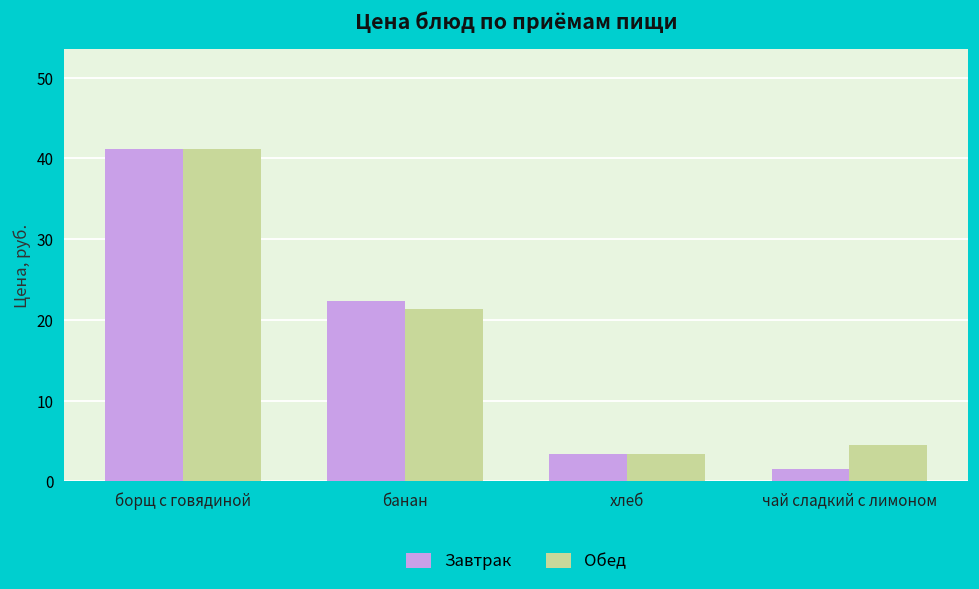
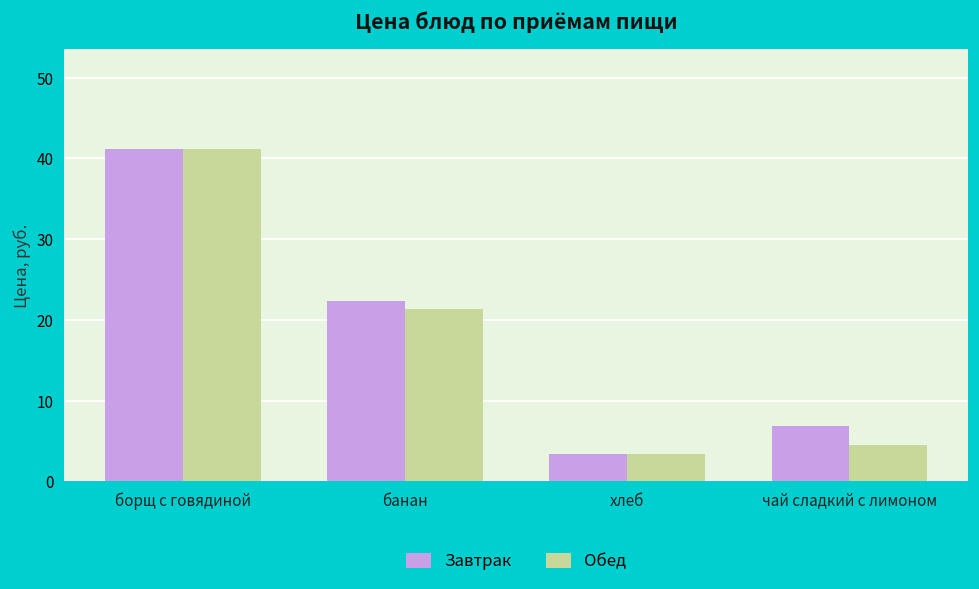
Завтрак, чай сладкий с лимоном: 2 -> 7
